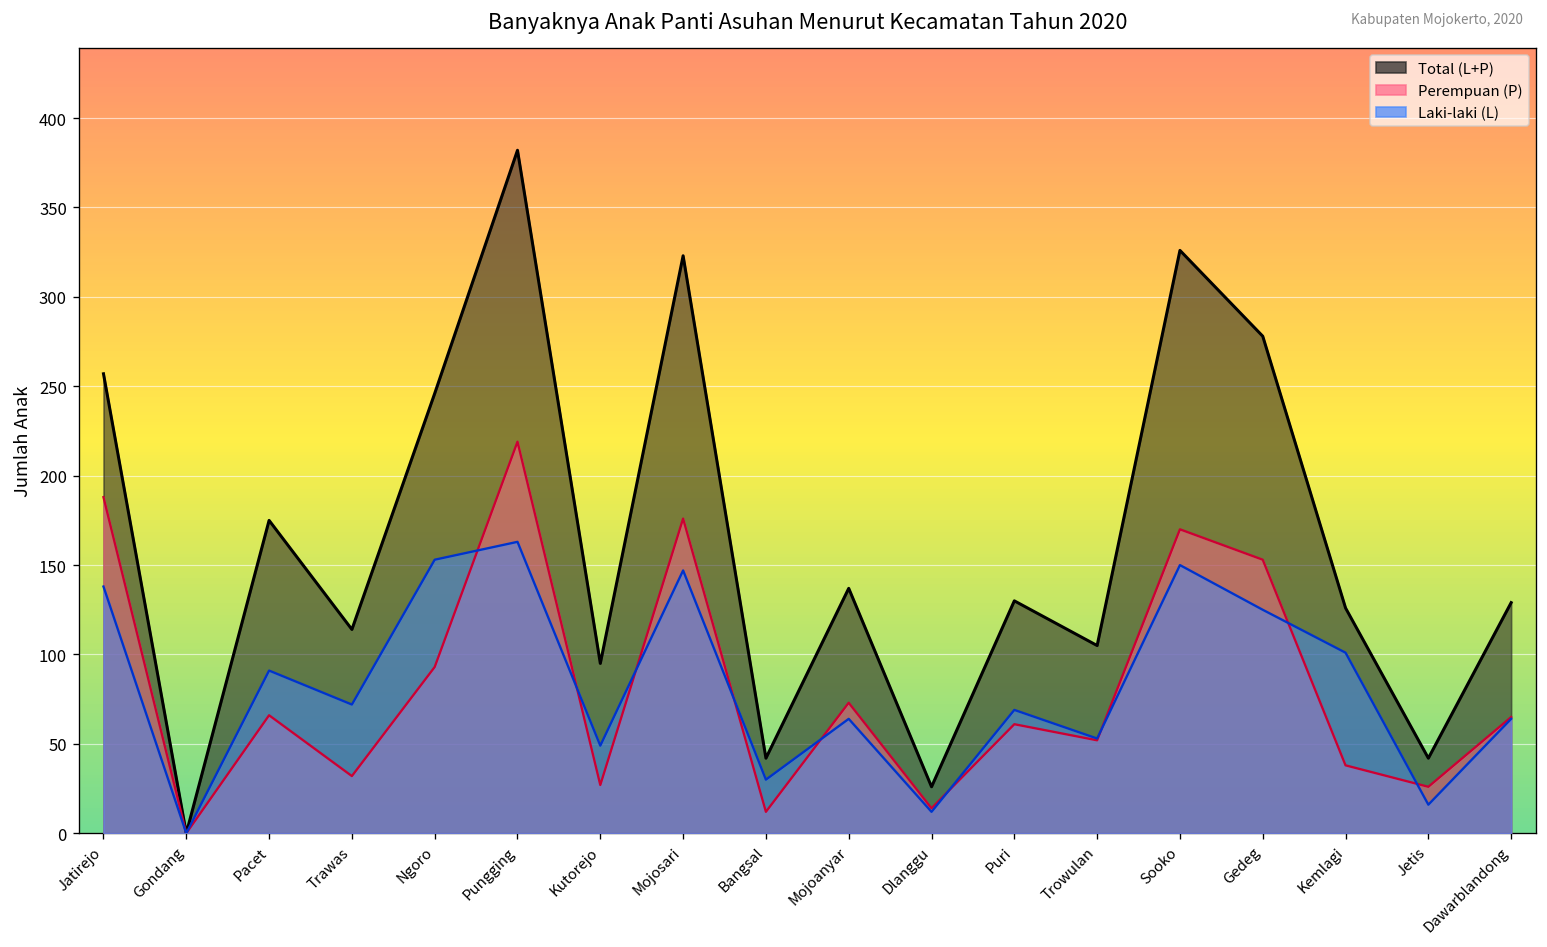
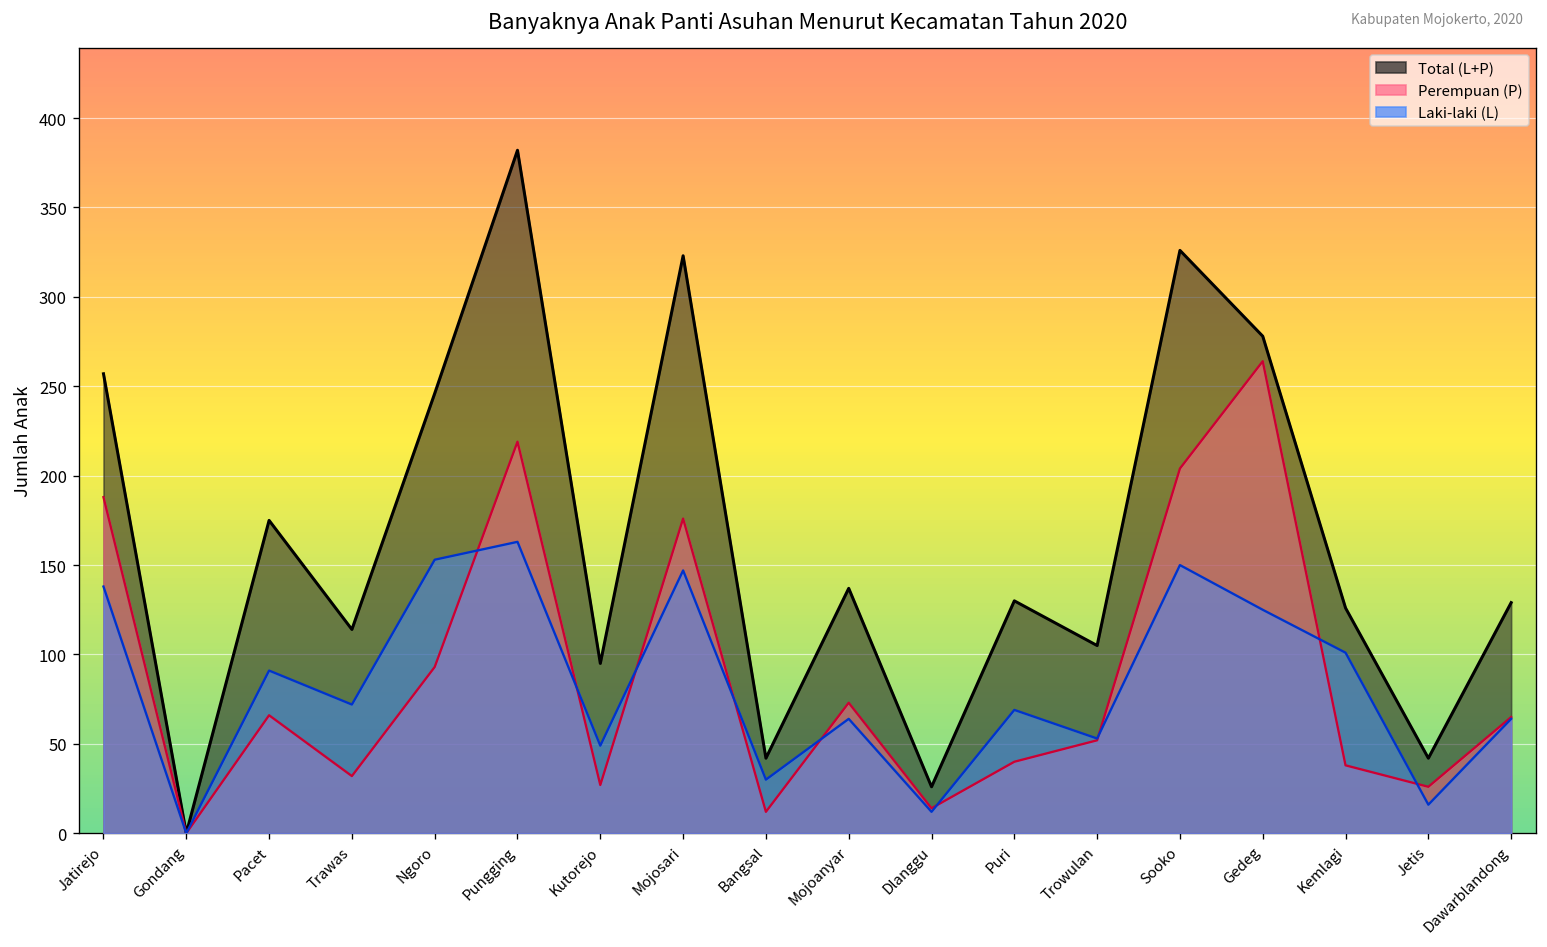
Perempuan (P), Puri: 61 -> 40
Perempuan (P), Sooko: 170 -> 204
Perempuan (P), Gedeg: 153 -> 264
